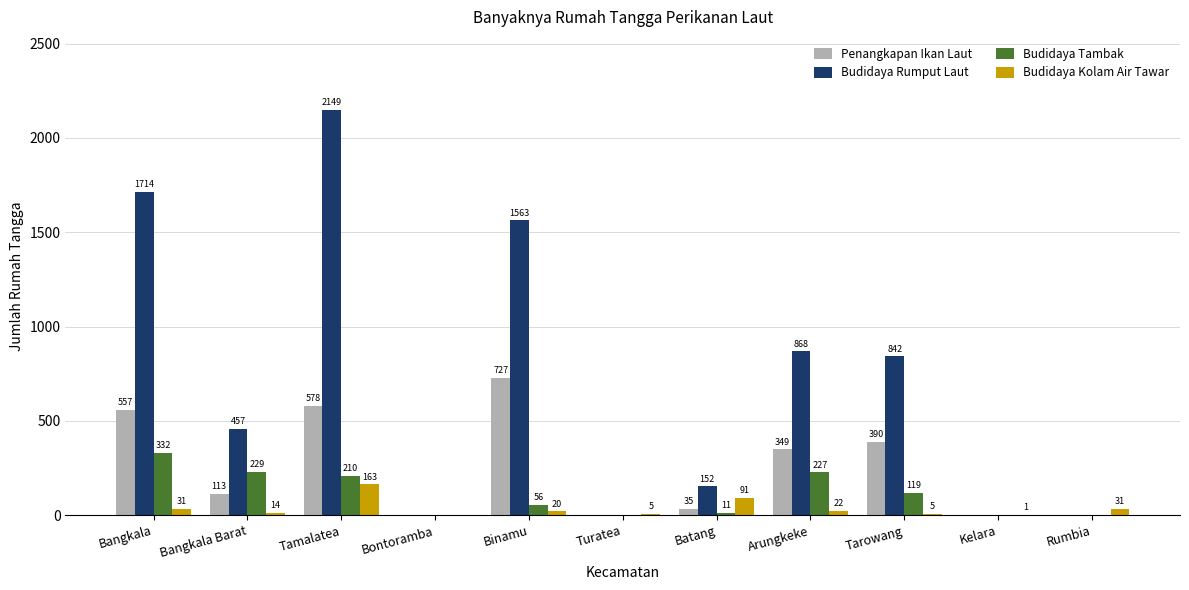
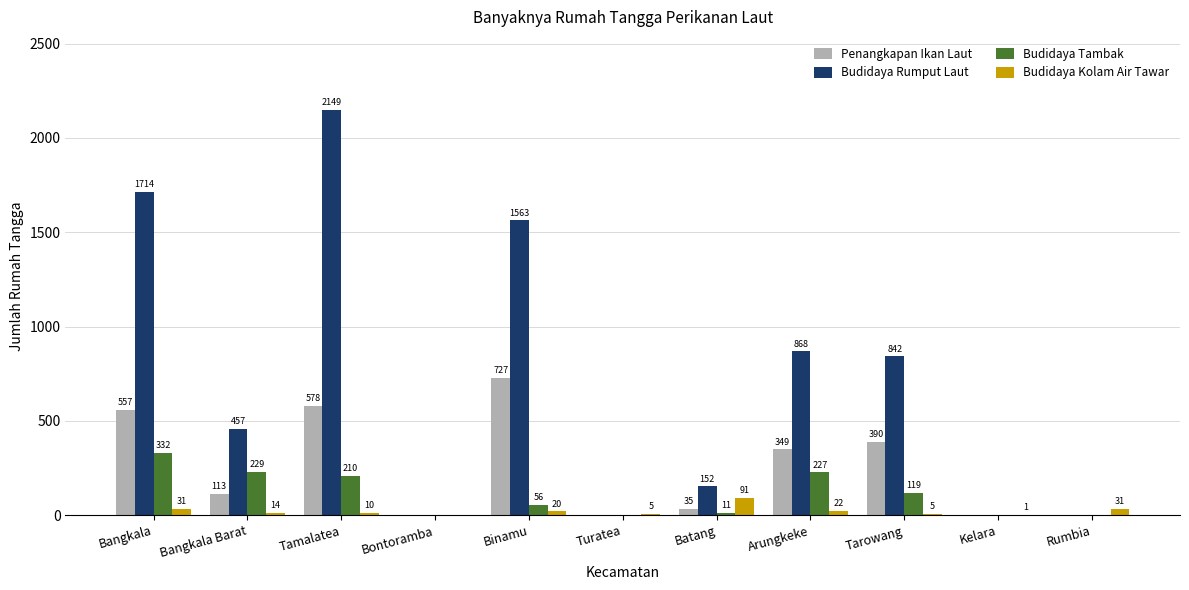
Budidaya Kolam Air Tawar, Tamalatea: 163 -> 10
